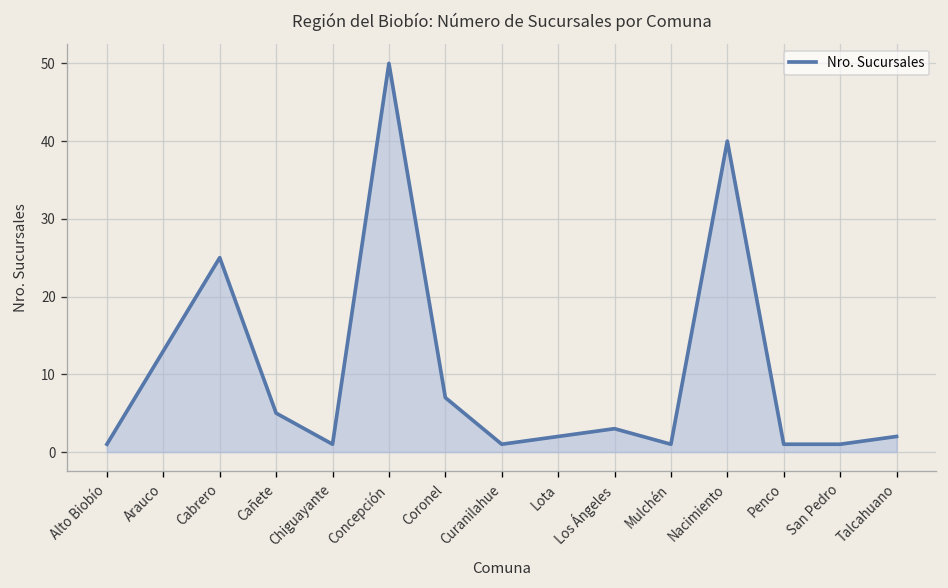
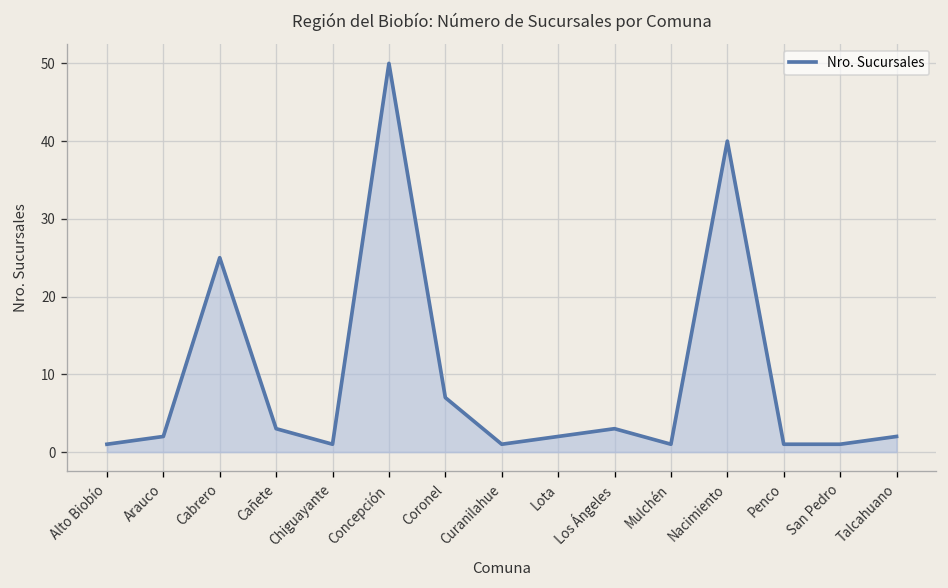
Arauco: 13 -> 2
Cañete: 5 -> 3
